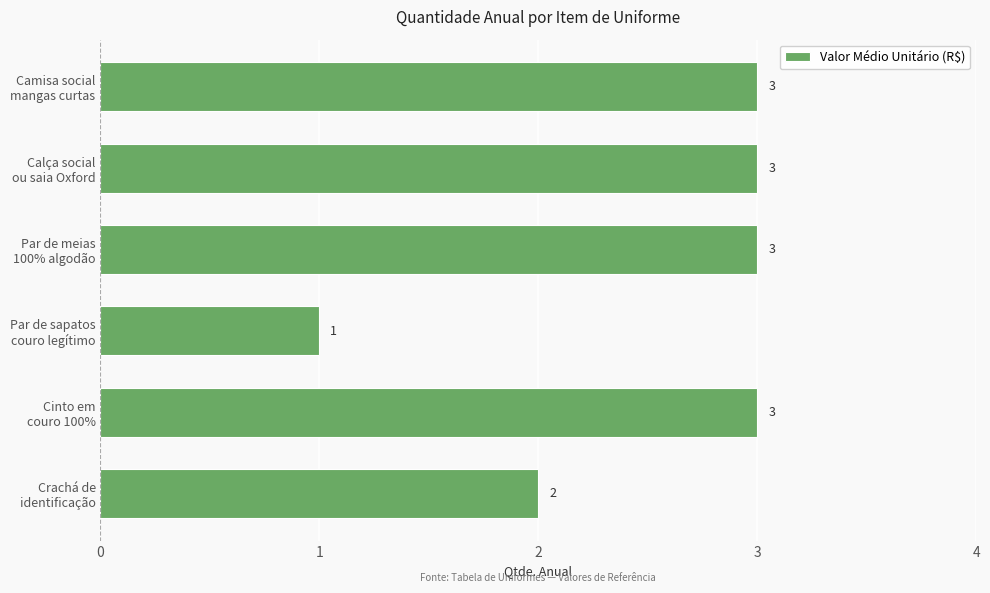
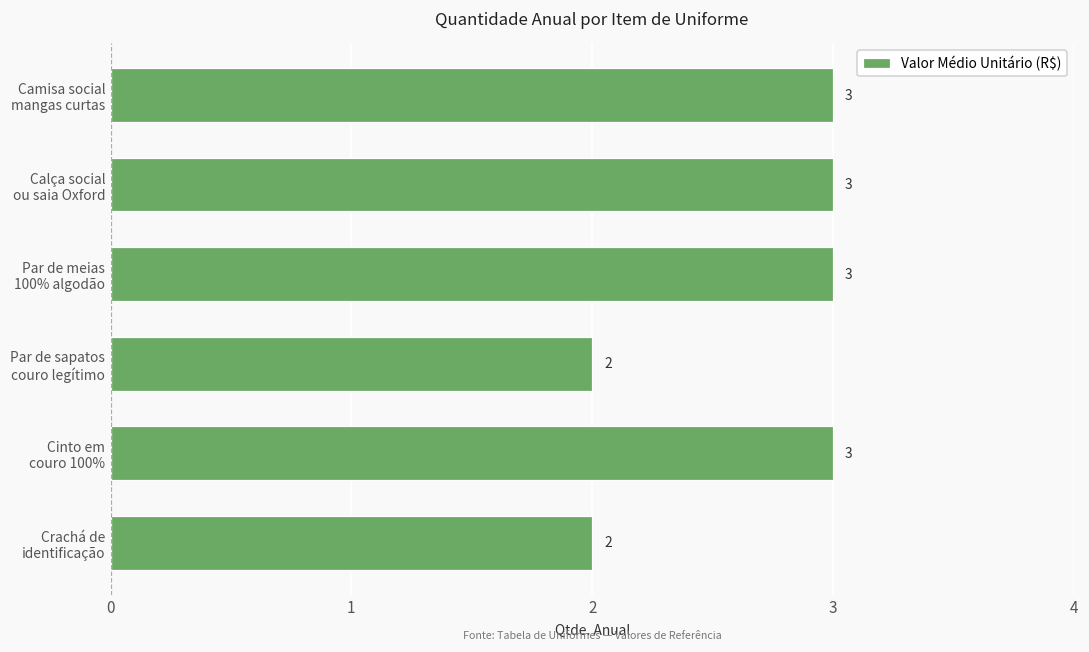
Par de sapatos couro legítimo: 1 -> 2
